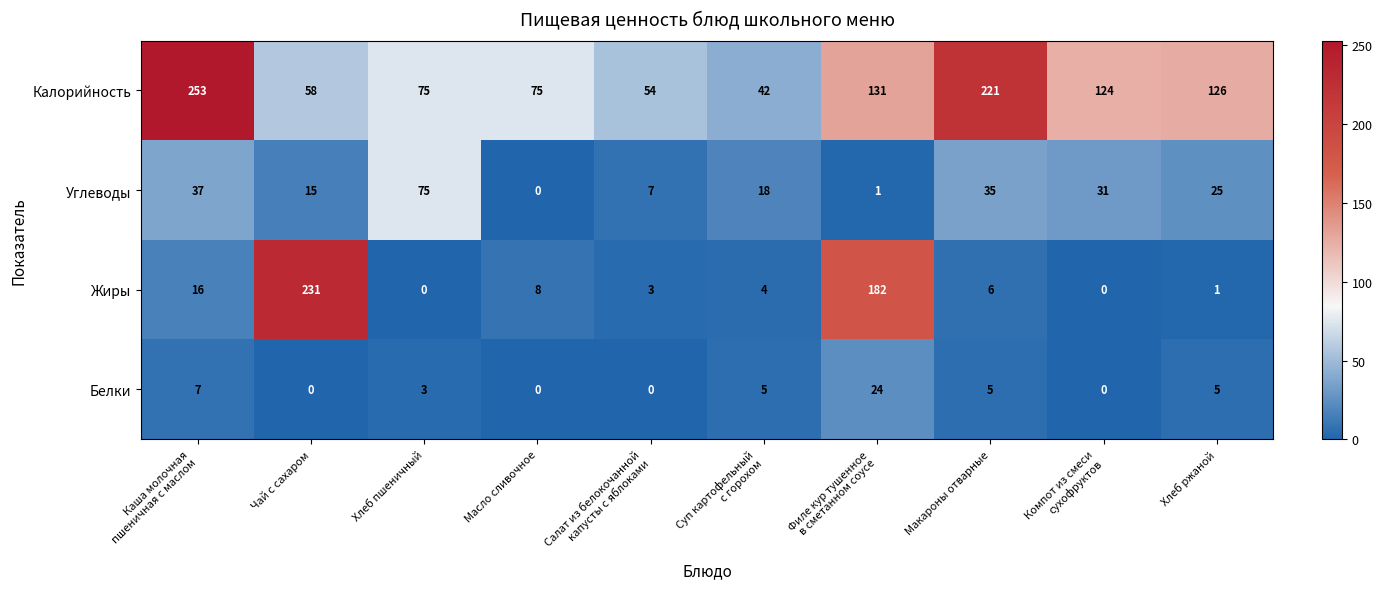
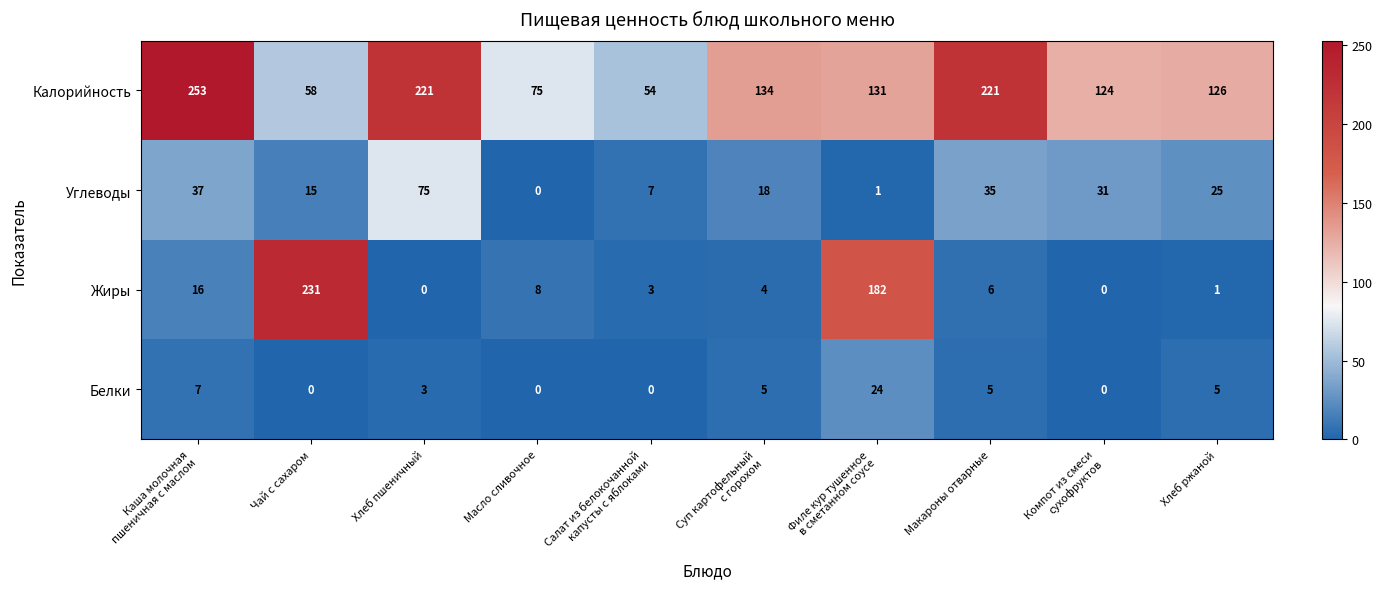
Калорийность, Хлеб пшеничный: 75 -> 221
Калорийность, Суп картофельный с горохом: 42 -> 134
